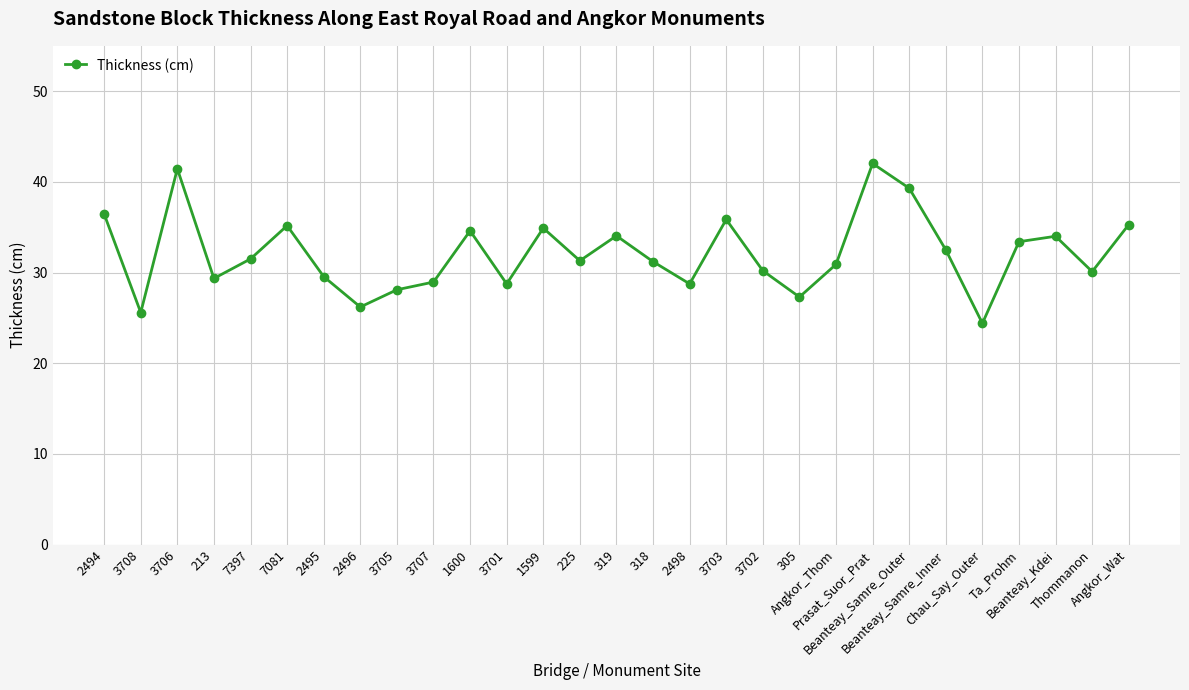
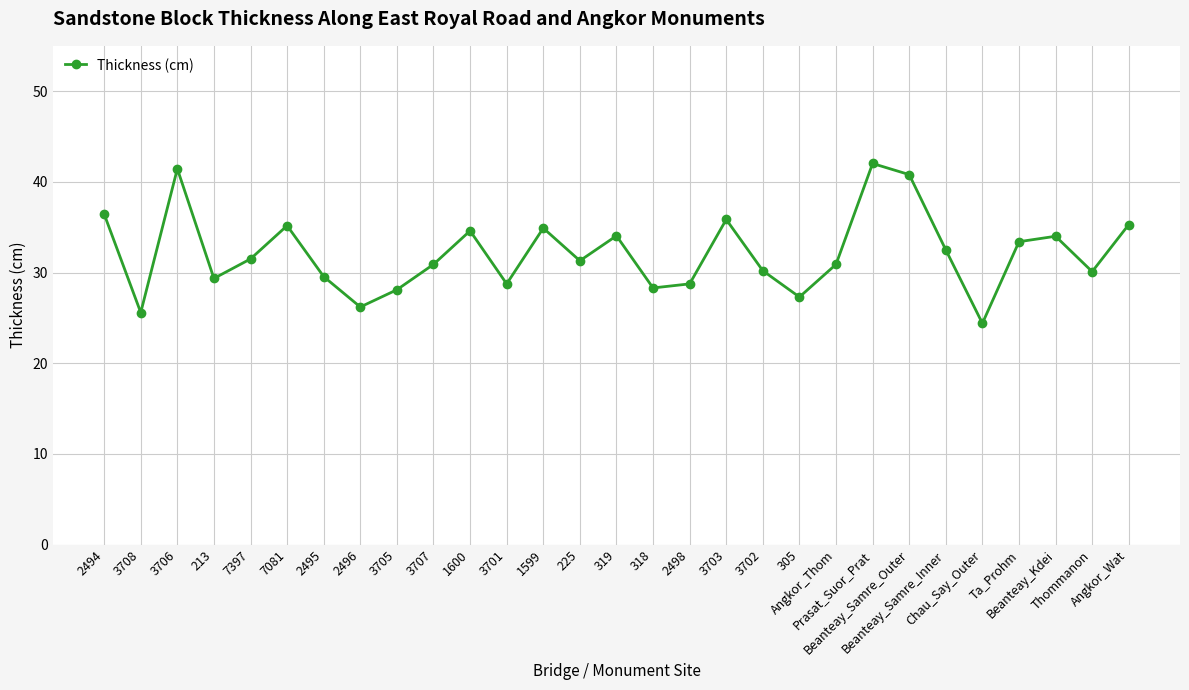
3707: 29 -> 31
318: 31 -> 28
Beanteay_Samre_Outer: 39 -> 41
